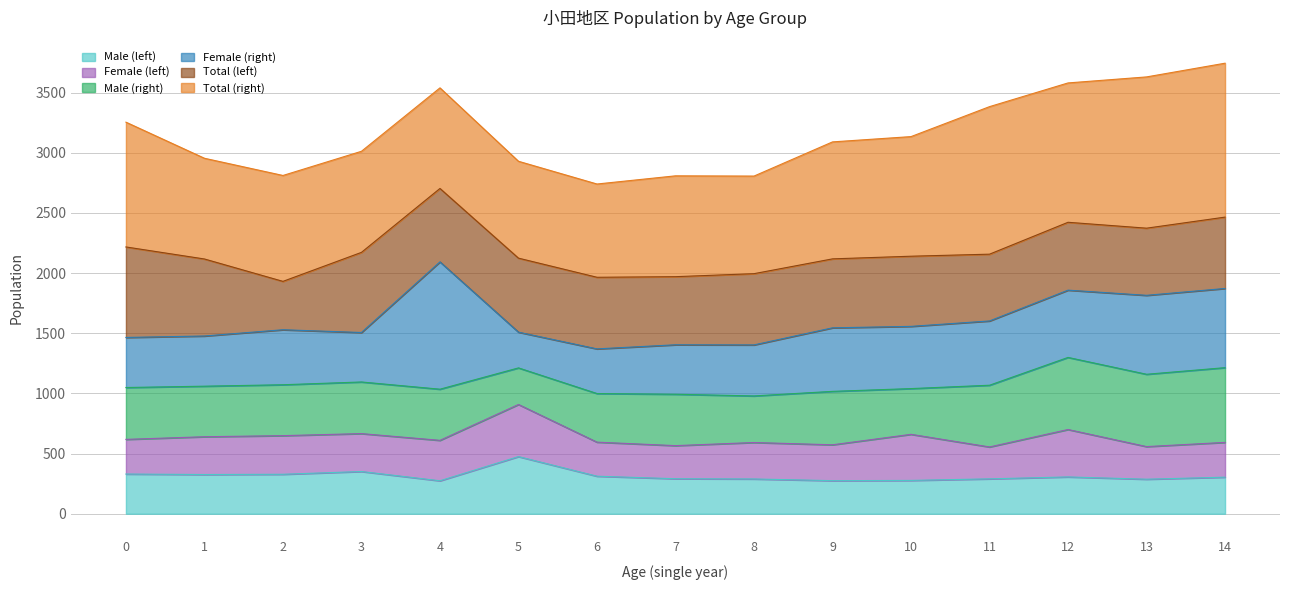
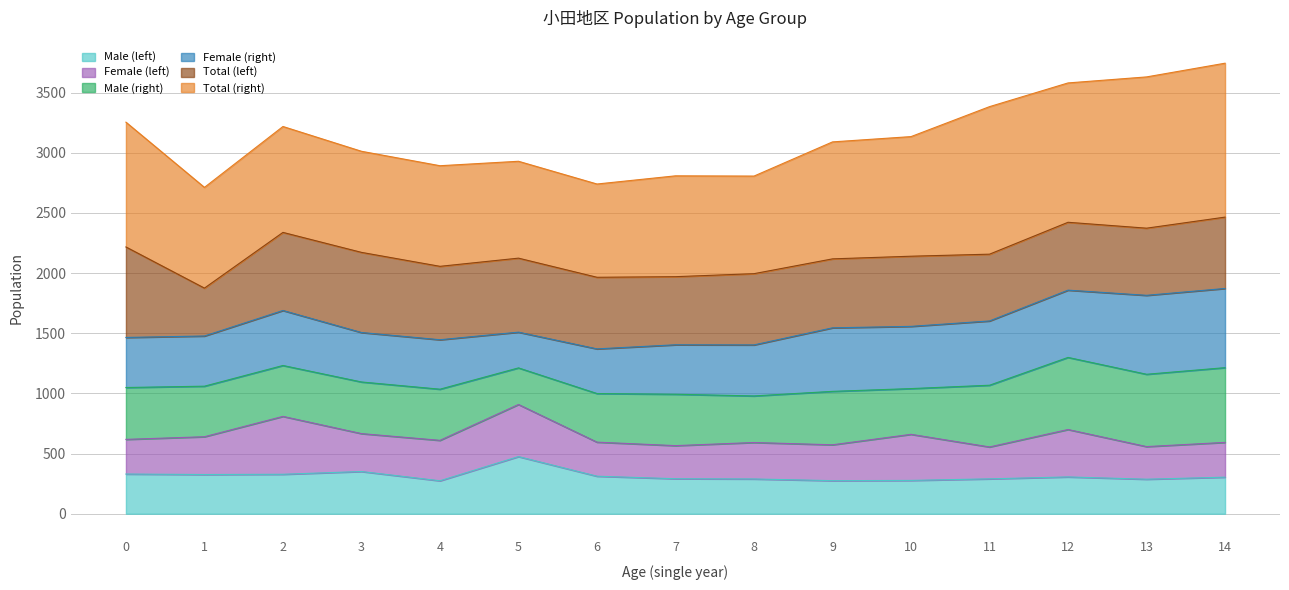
Total (left), 1: 640 -> 400
Female (left), 2: 320 -> 480
Total (left), 2: 400 -> 650
Female (right), 4: 1060 -> 410
